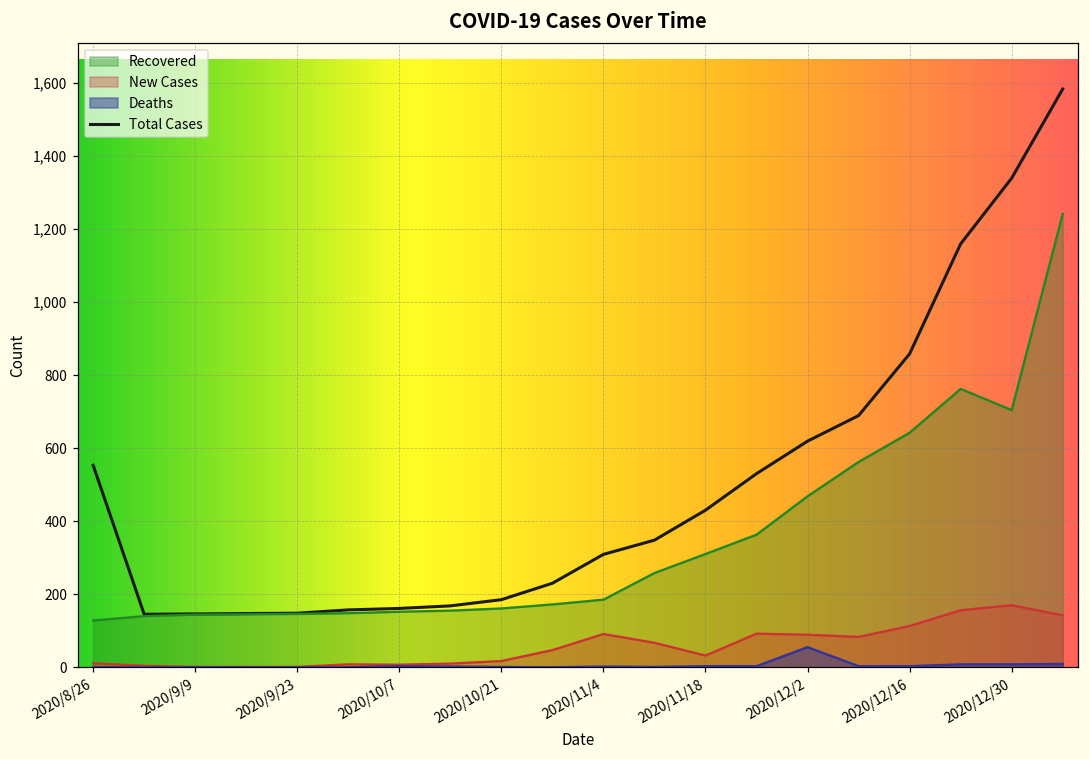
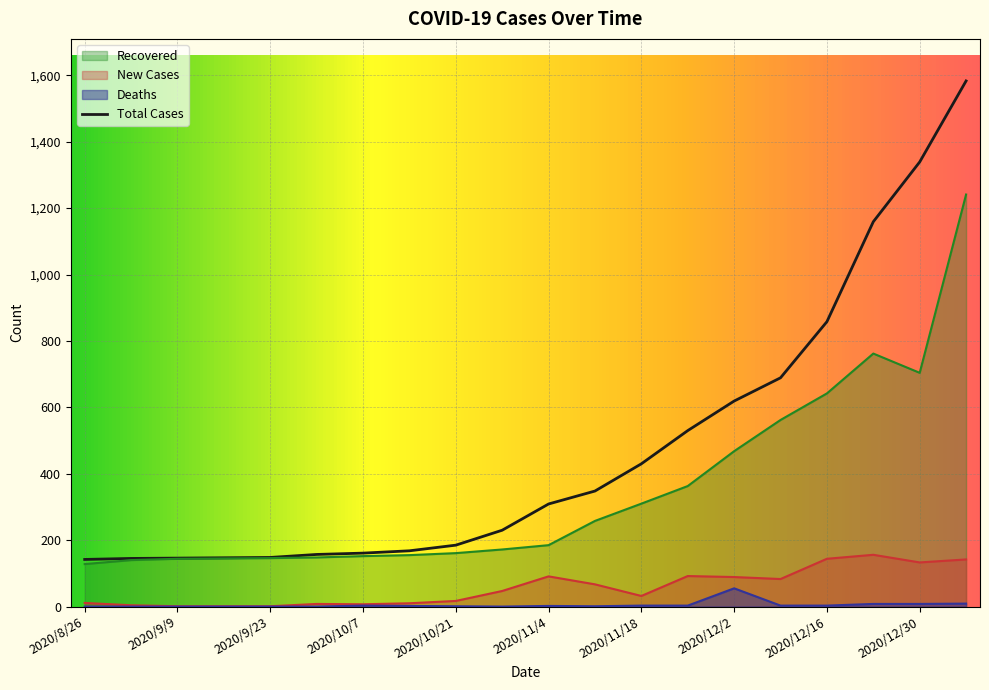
Total Cases, 2020/8/26: 550 -> 140
New Cases, 2020/12/16: 110 -> 140
New Cases, 2020/12/30: 170 -> 130
